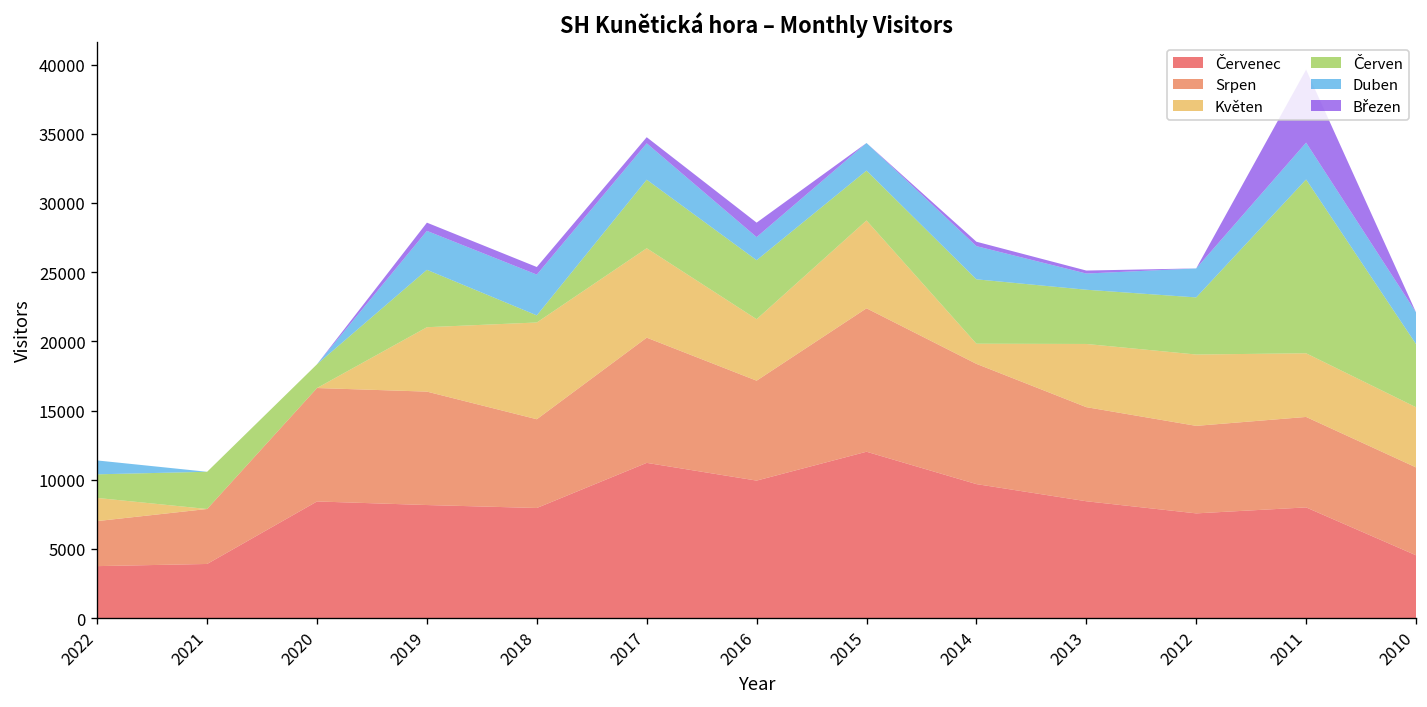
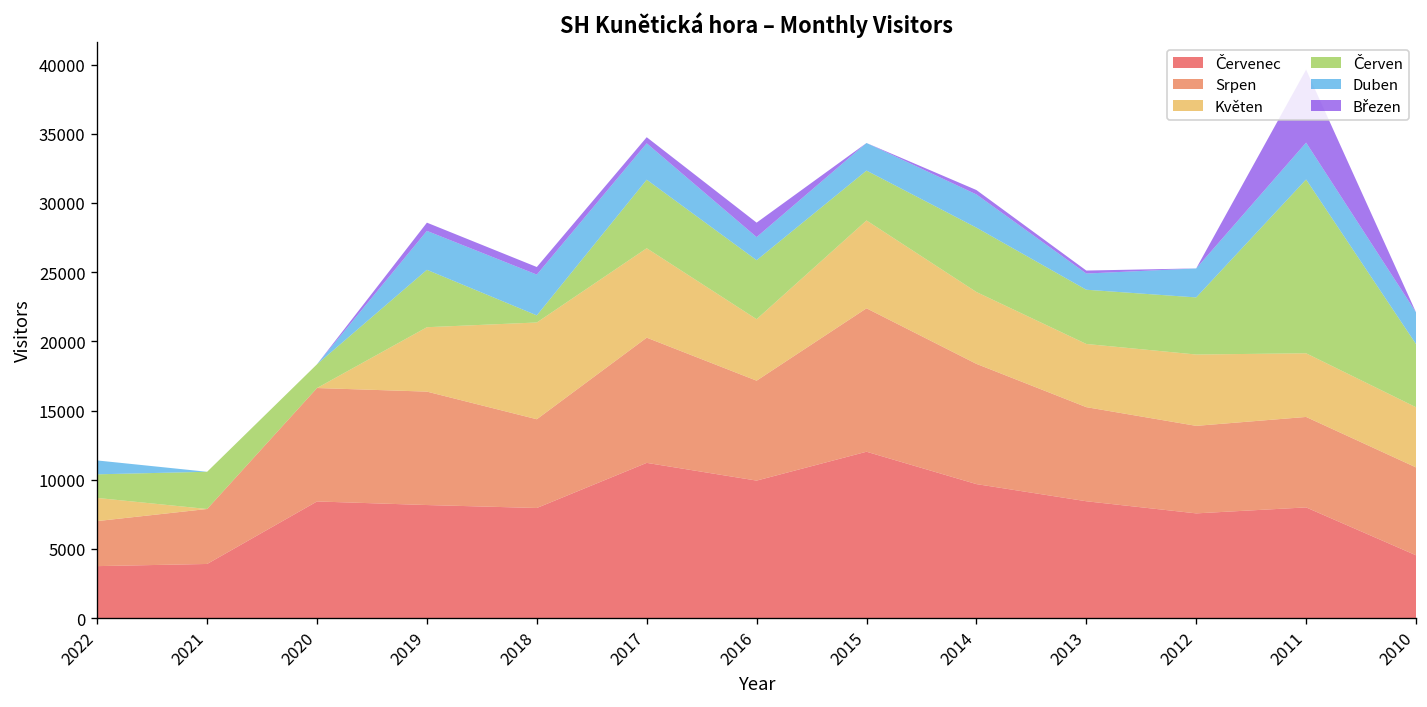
Květen, 2014: 1500 -> 5200
